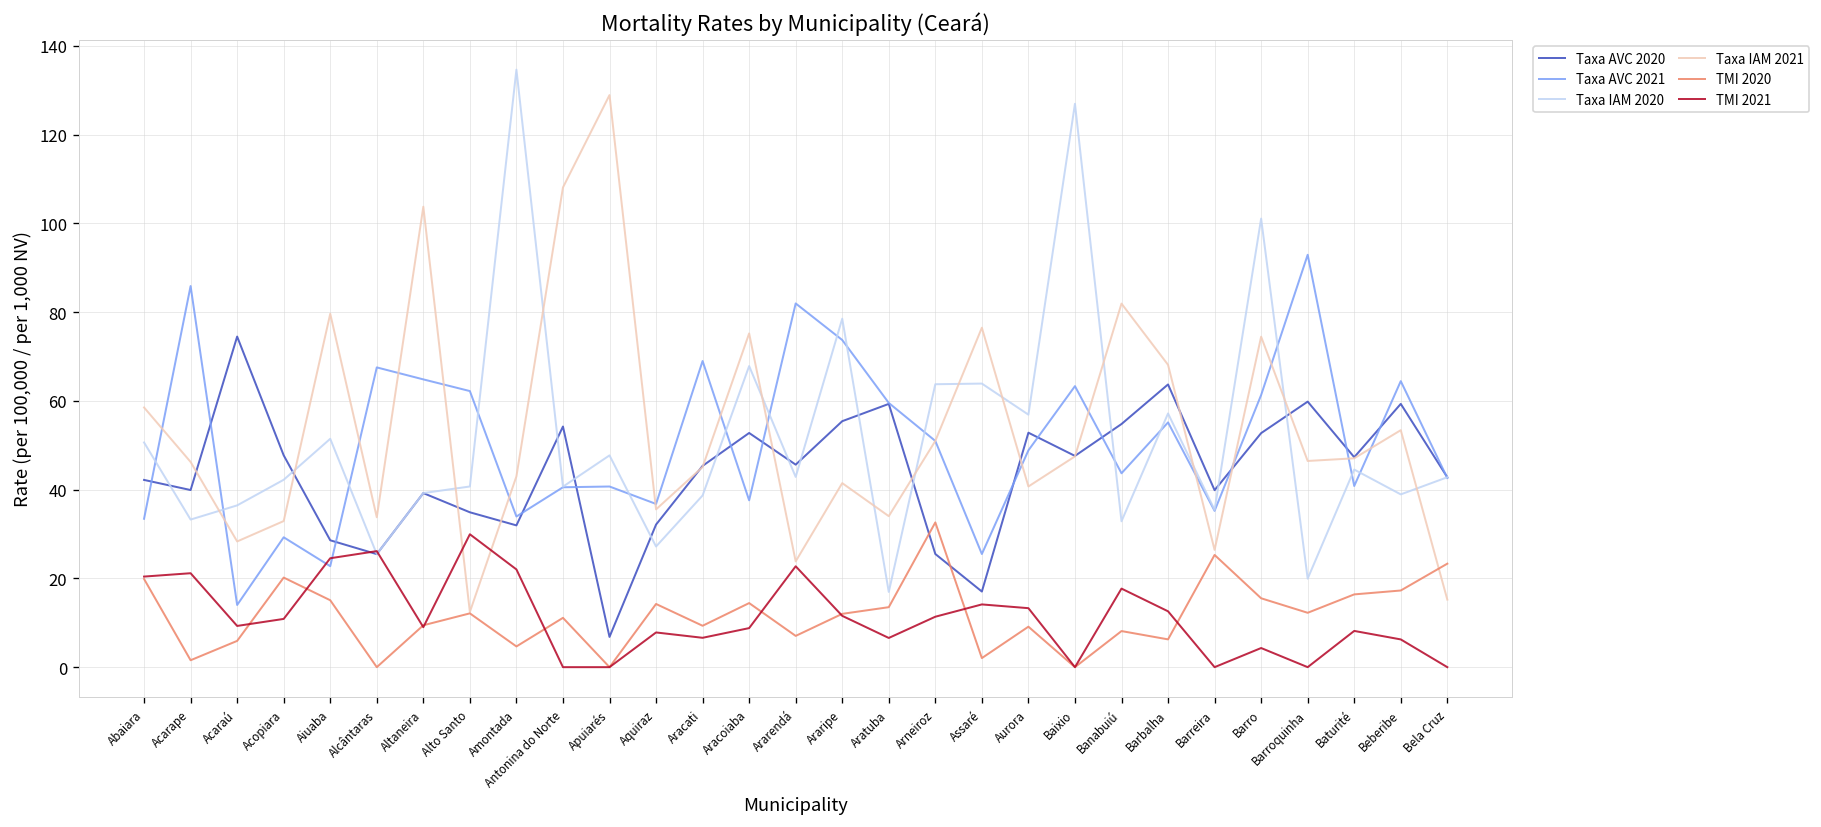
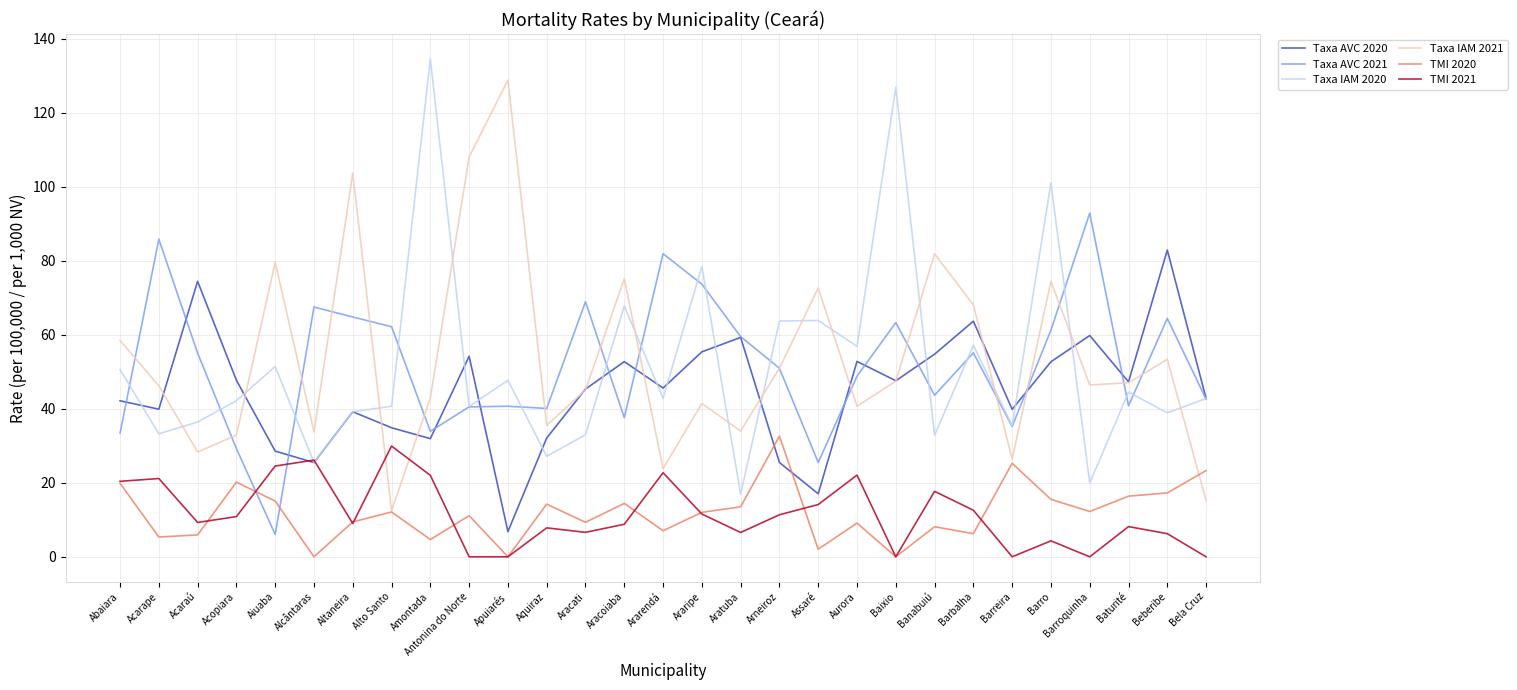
TMI 2020, Acarape: 2 -> 5
Taxa AVC 2021, Acaraú: 14 -> 55
Taxa AVC 2021, Aiuaba: 23 -> 6
Taxa AVC 2021, Aquiraz: 37 -> 40
Taxa IAM 2020, Aracati: 39 -> 33
Taxa IAM 2021, Assaré: 76 -> 73
TMI 2021, Aurora: 13 -> 22
Taxa AVC 2020, Beberibe: 59 -> 83
